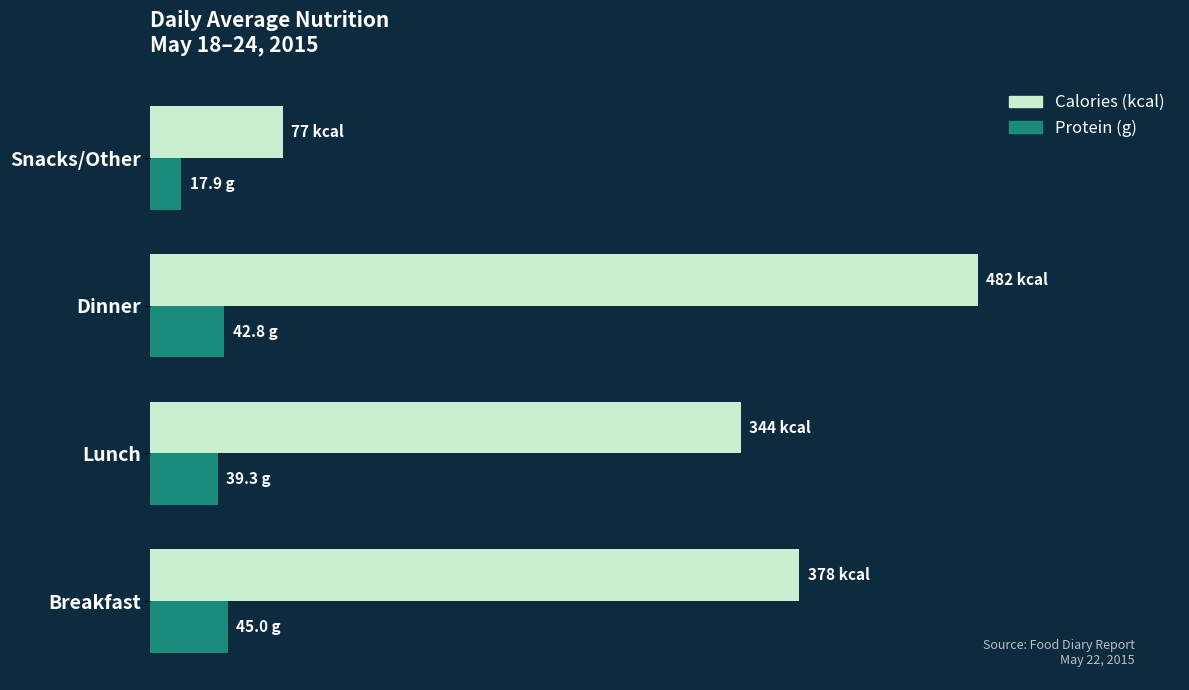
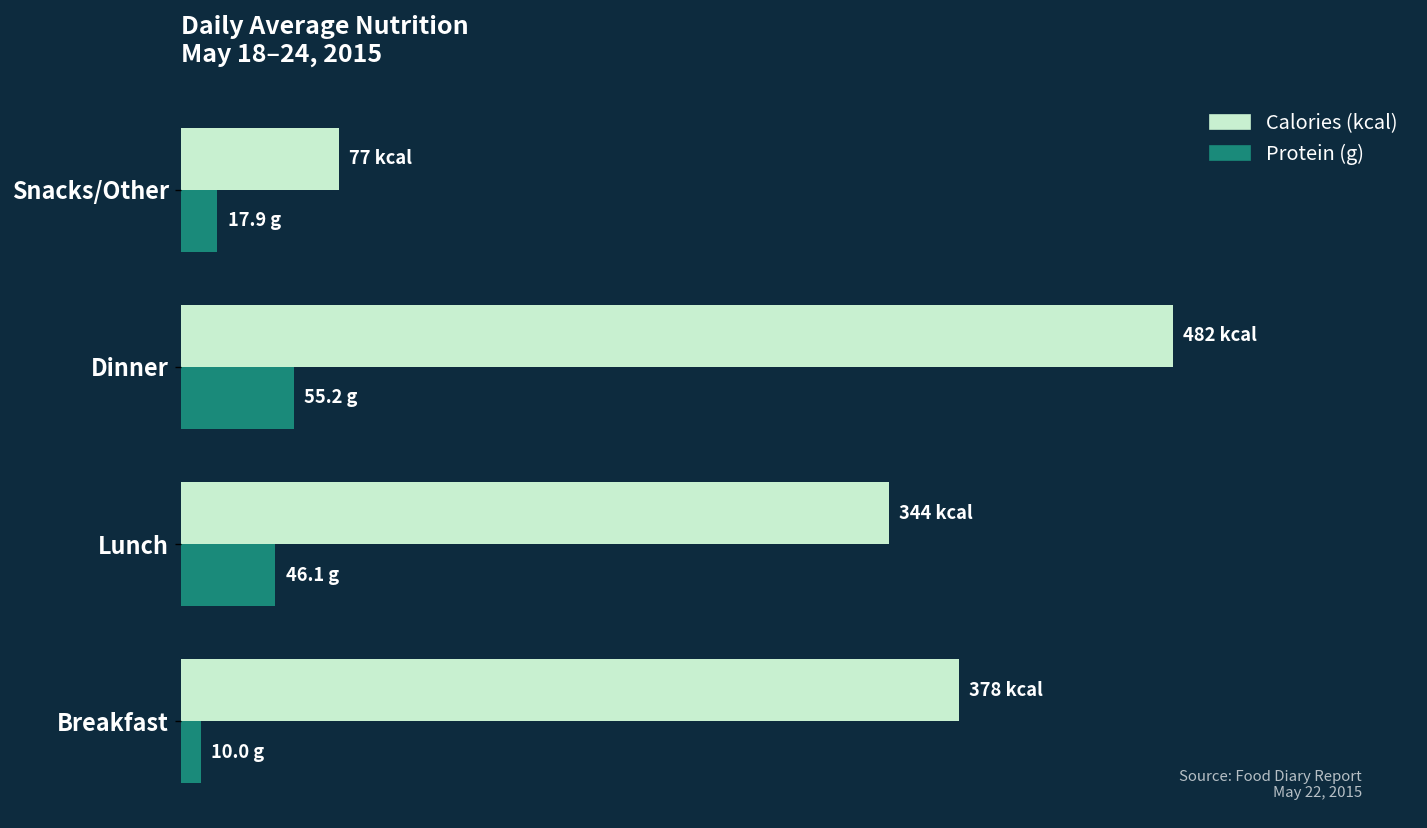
Protein (g), Dinner: 42.8 -> 55.2
Protein (g), Lunch: 39.3 -> 46.1
Protein (g), Breakfast: 45.0 -> 10.0
